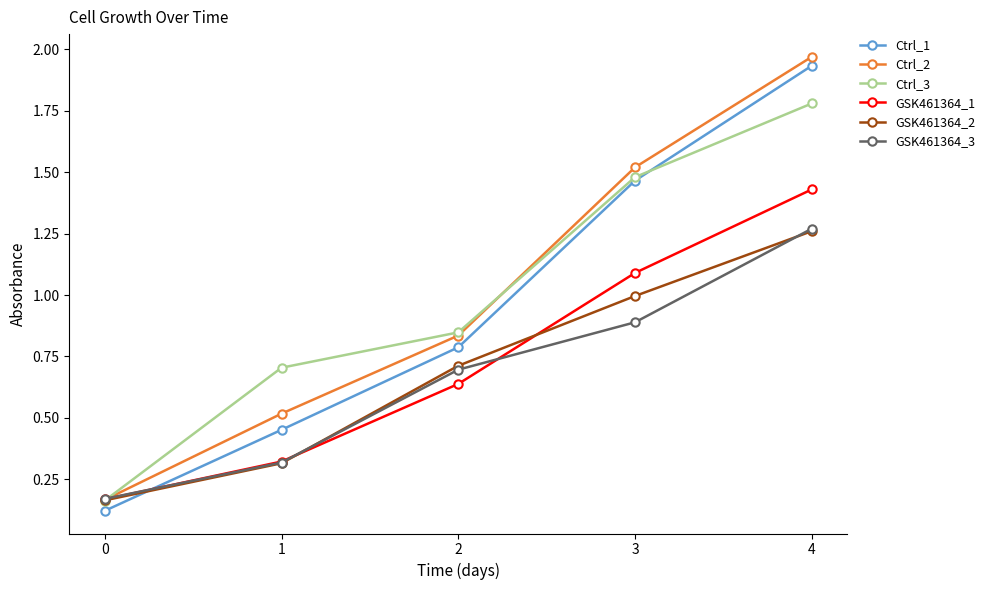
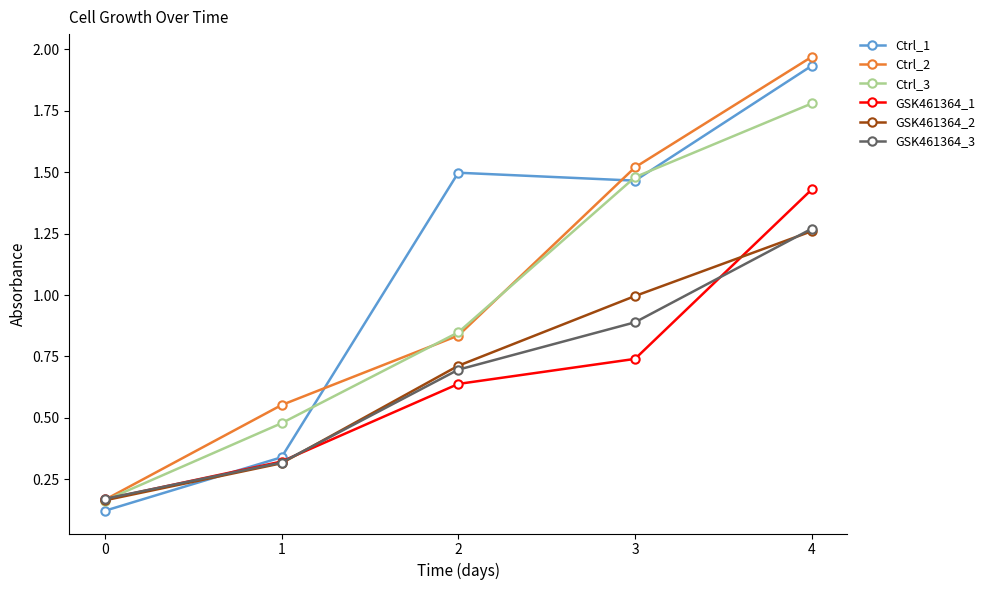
Ctrl_1, 1: 0.45 -> 0.34
Ctrl_2, 1: 0.52 -> 0.55
Ctrl_3, 1: 0.70 -> 0.48
Ctrl_1, 2: 0.79 -> 1.50
GSK461364_1, 3: 1.09 -> 0.74
